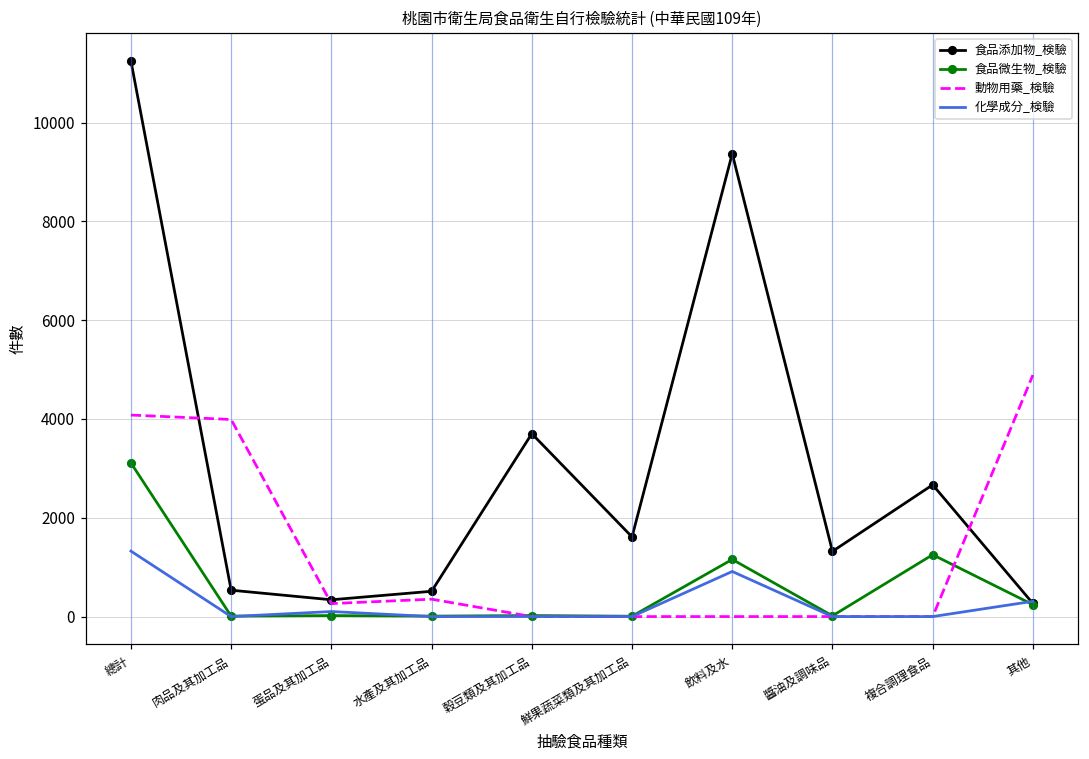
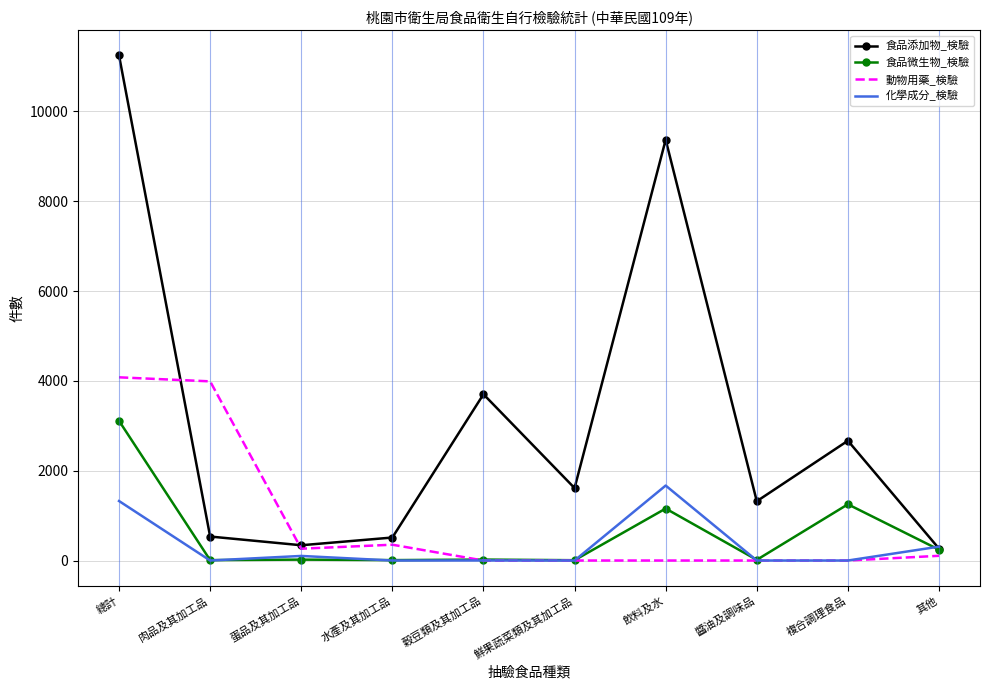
化學成分_検驗, 飲料及水: 900 -> 1700
動物用藥_検驗, 其他: 4900 -> 100
